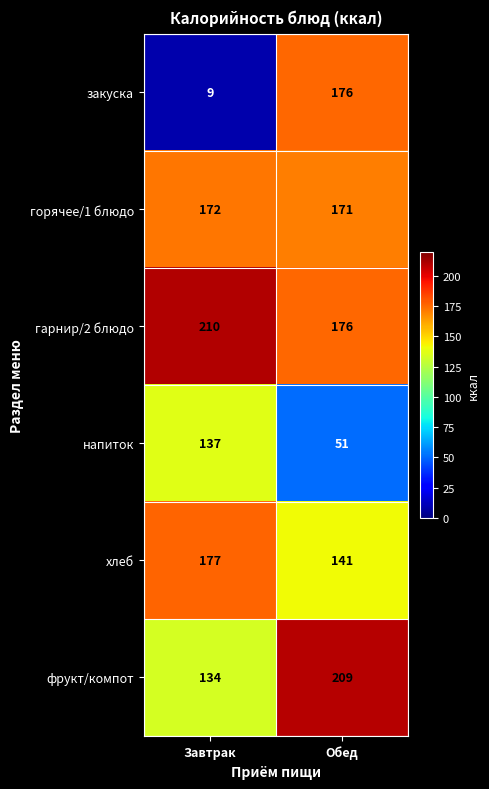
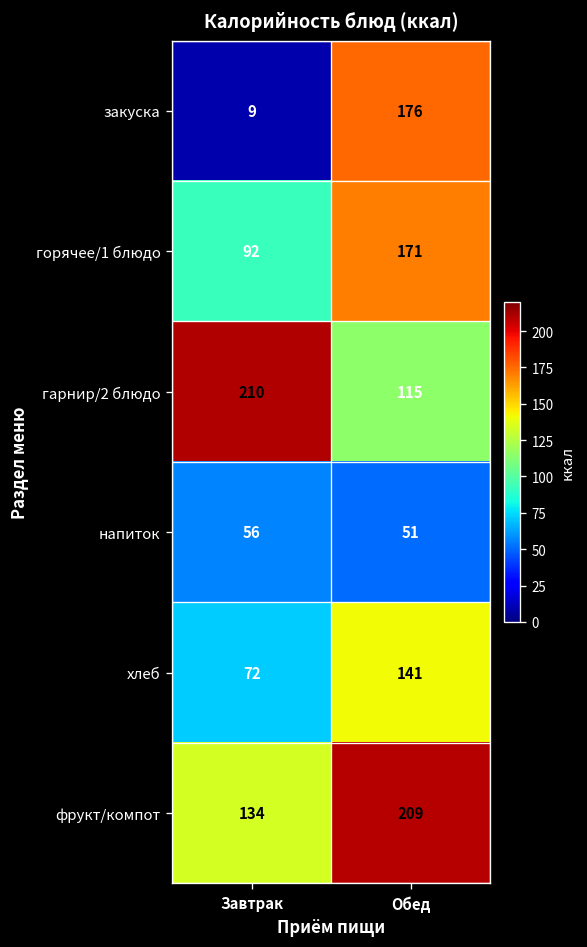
горячее/1 блюдо, Завтрак: 172 -> 92
гарнир/2 блюдо, Обед: 176 -> 115
напиток, Завтрак: 137 -> 56
хлеб, Завтрак: 177 -> 72
